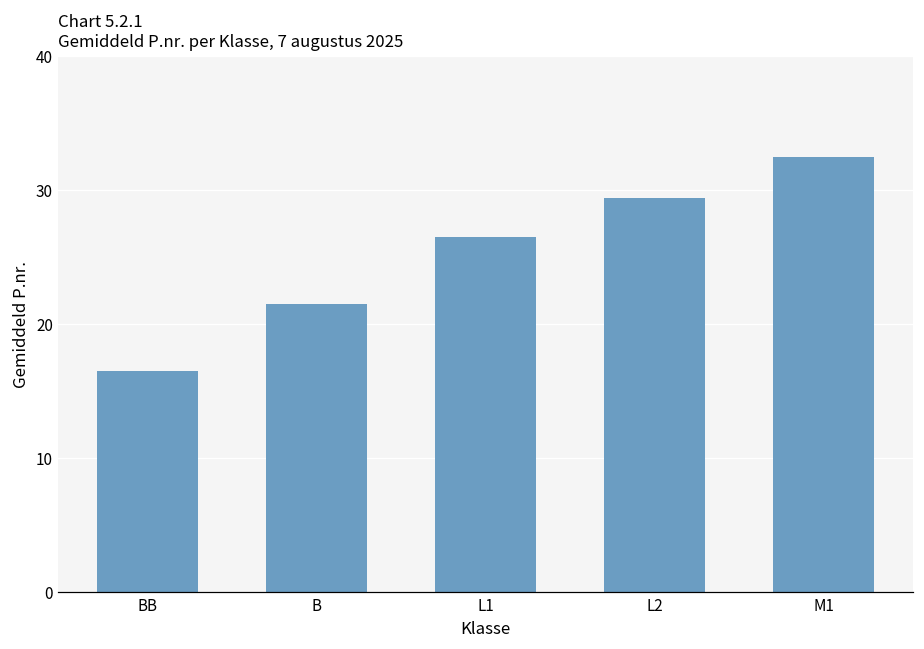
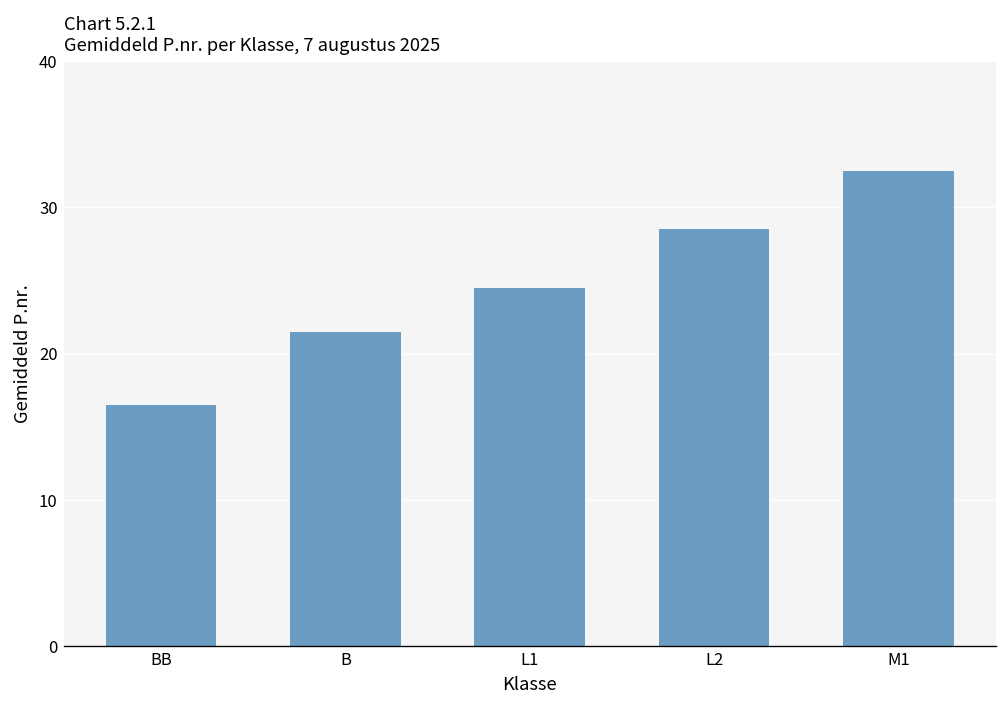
L1: 26.5 -> 24.5
L2: 29.4 -> 28.5
